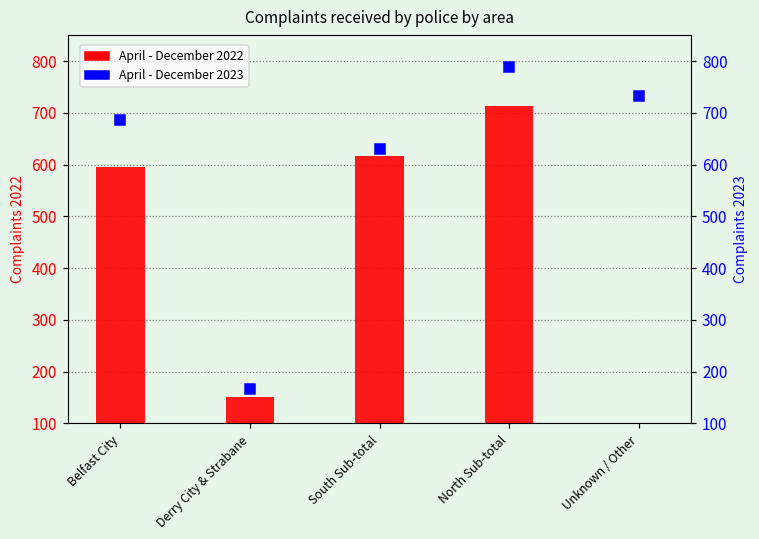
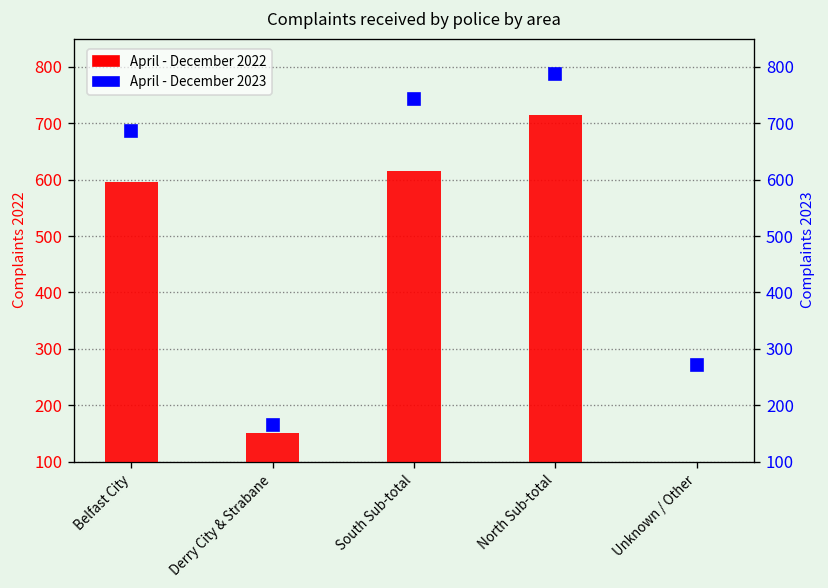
April - December 2023, South Sub-total: 630 -> 740
April - December 2023, Unknown / Other: 730 -> 270
